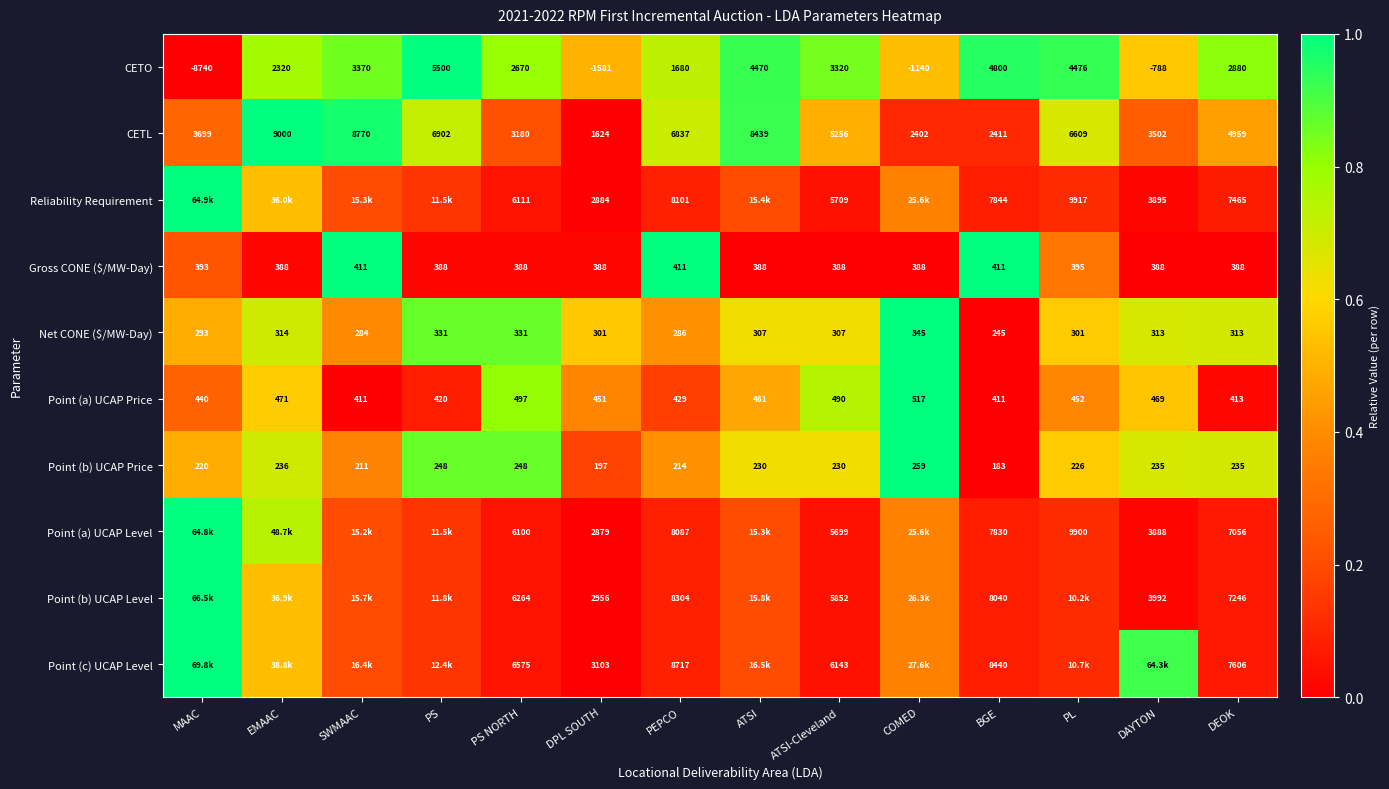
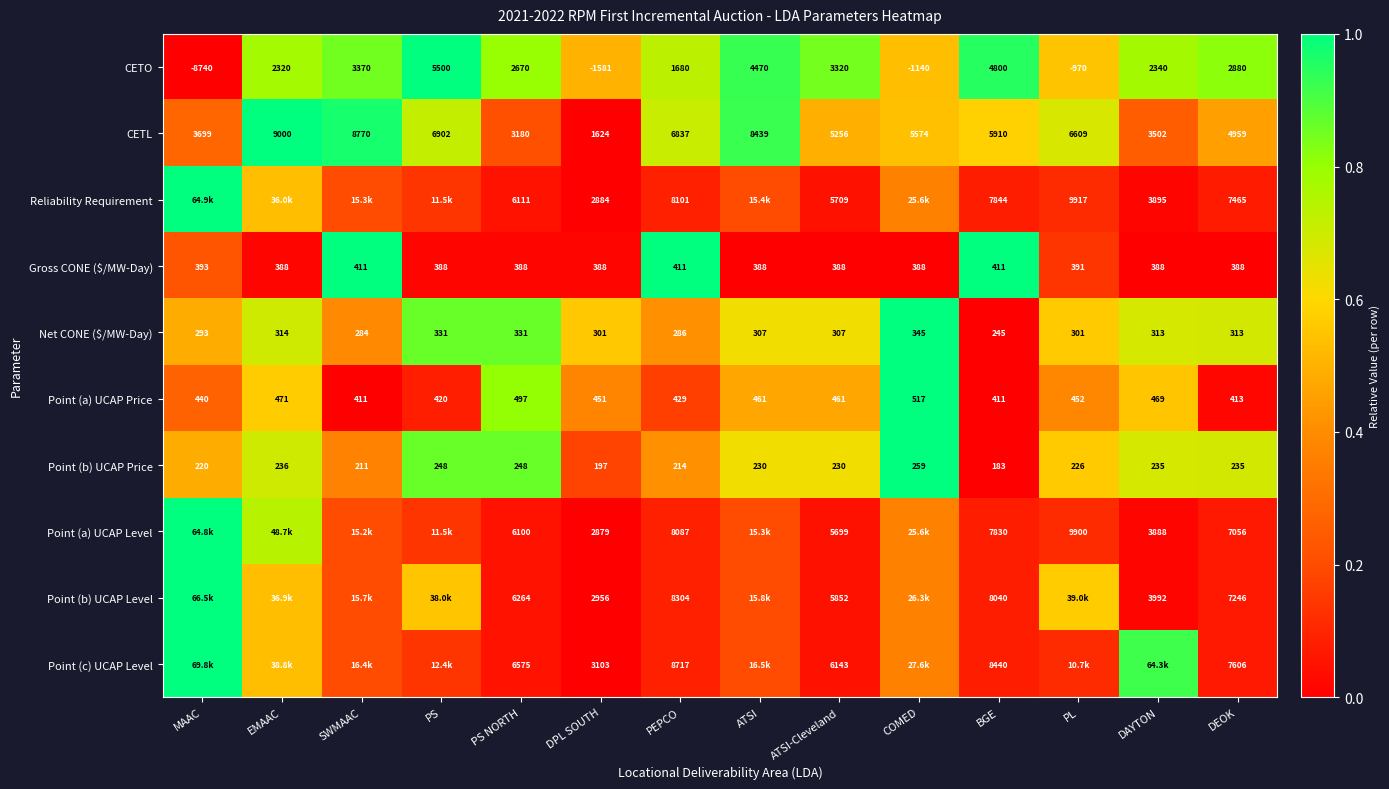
CETO, PL: 4476 -> -970
CETO, DAYTON: -788 -> 2340
CETL, COMED: 2402 -> 5574
CETL, BGE: 2411 -> 5910
Gross CONE ($/MW-Day), PL: 395 -> 391
Point (a) UCAP Price, ATSI-Cleveland: 490 -> 461
Point (b) UCAP Level, PS: 11.8k -> 38.0k
Point (b) UCAP Level, PL: 10.2k -> 39.0k
